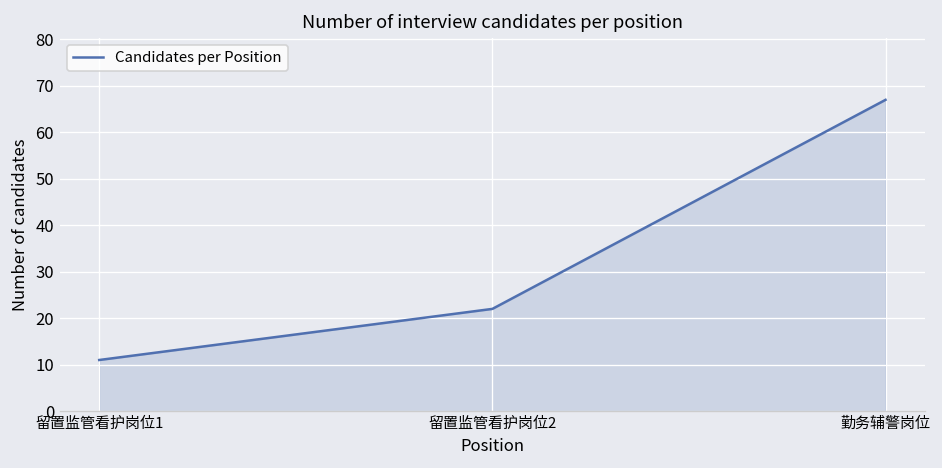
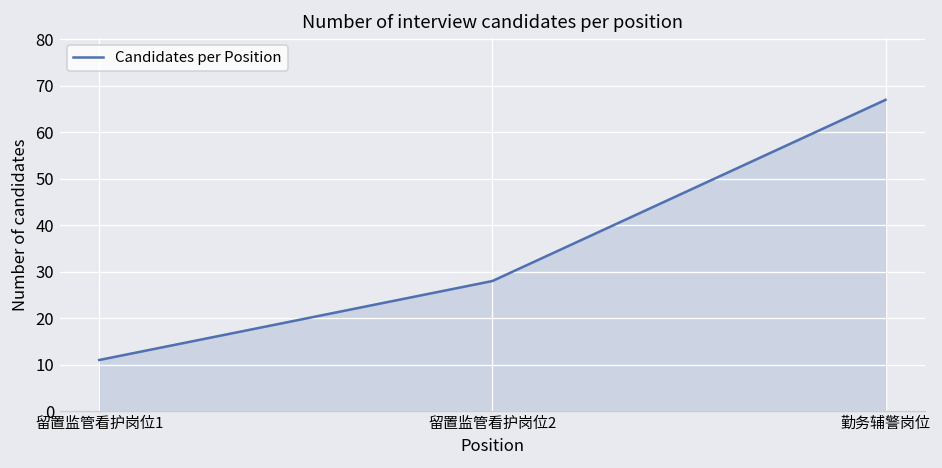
留置监管看护岗位2: 22 -> 28
